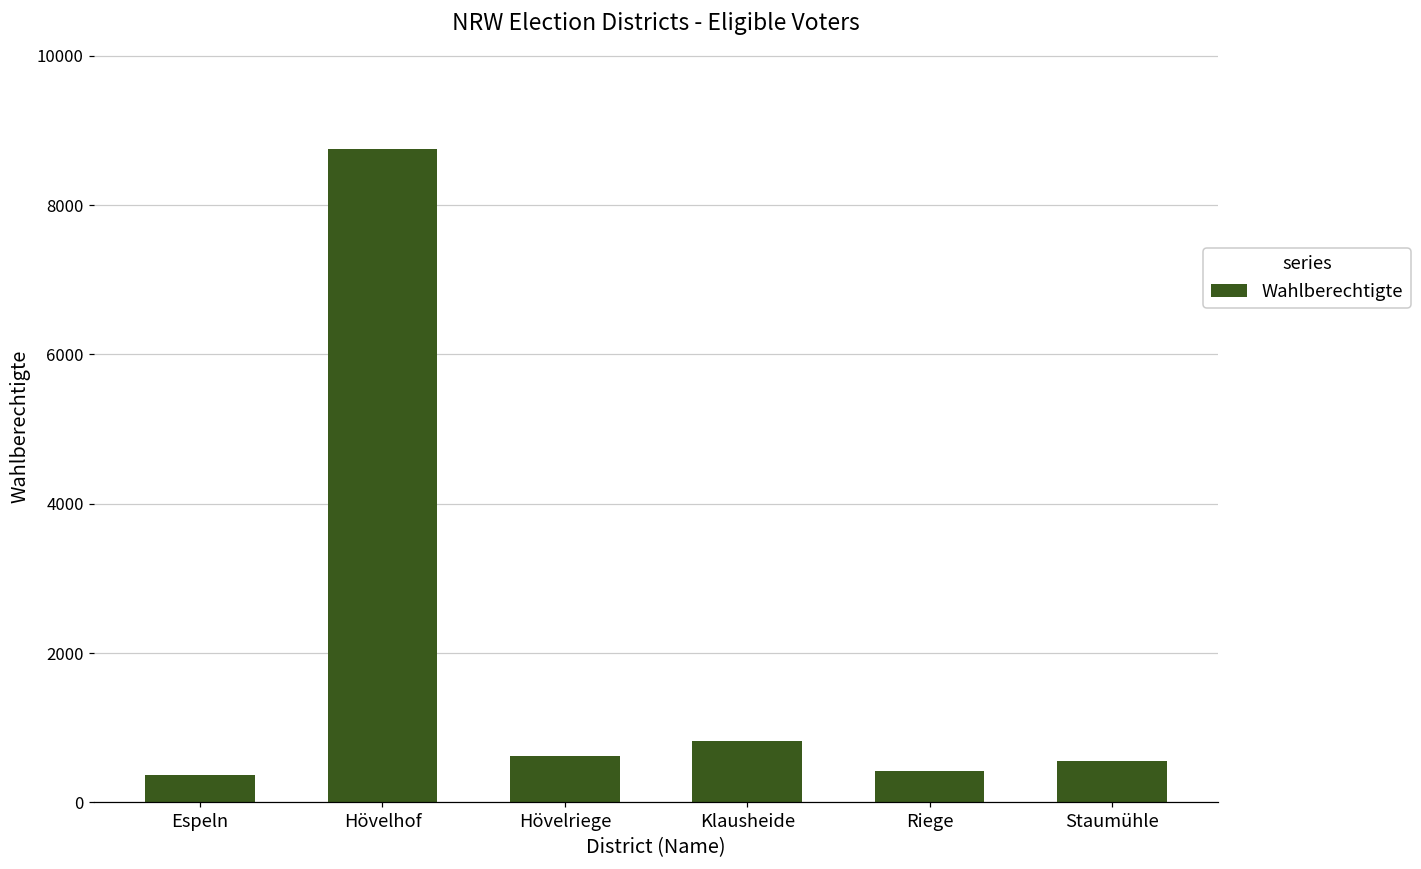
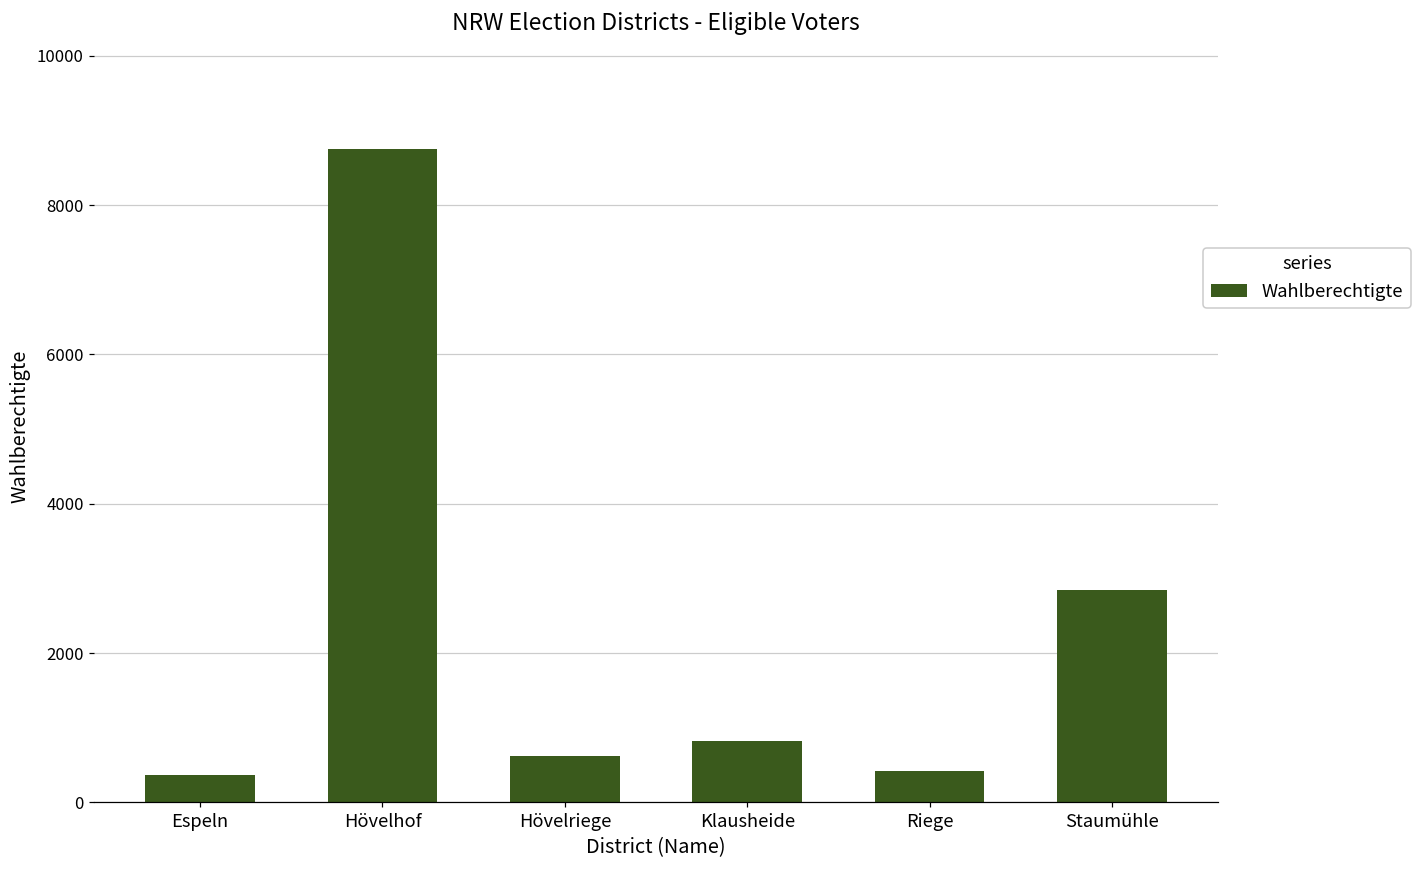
Staumühle: 600 -> 2800
